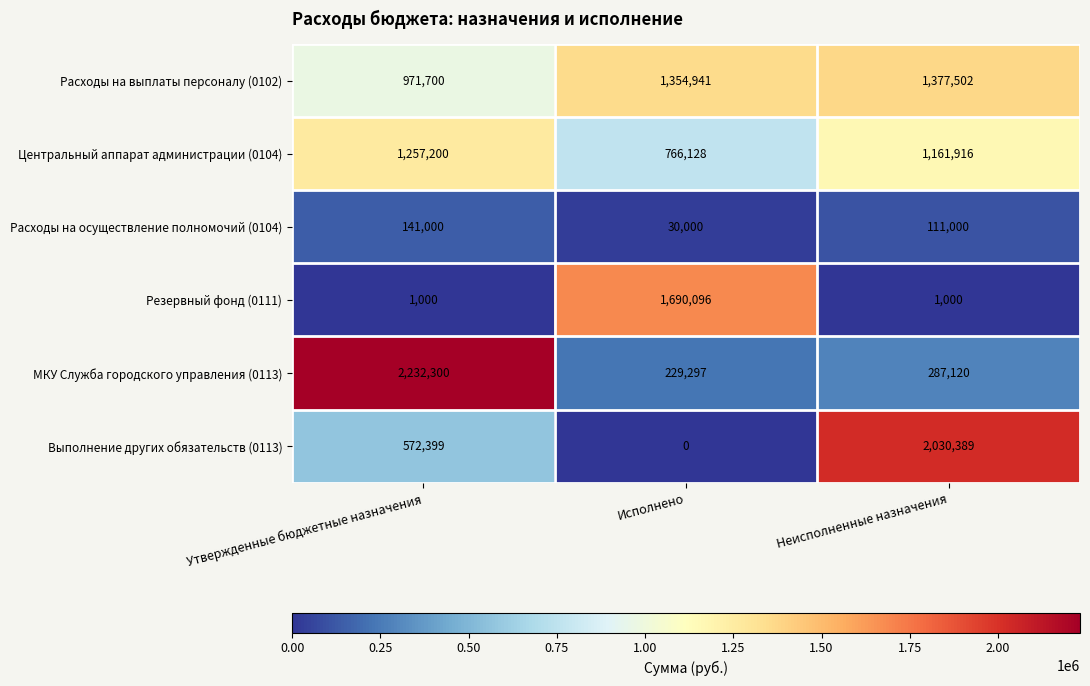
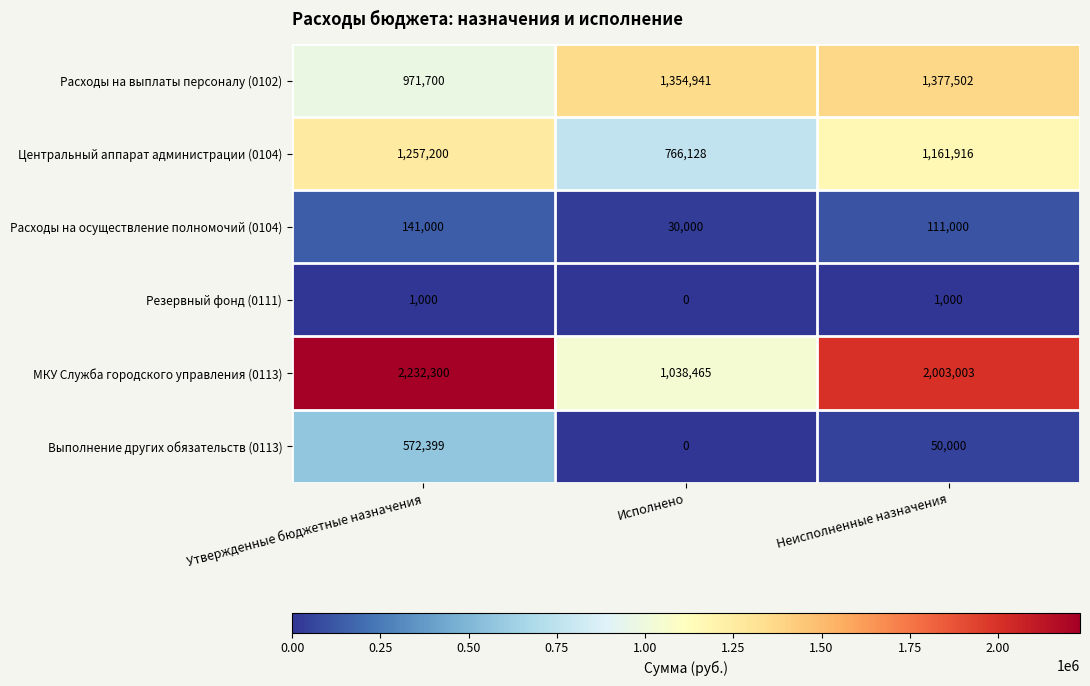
Резервный фонд (0111), Исполнено: 1,690,096 -> 0
МКУ Служба городского управления (0113), Исполнено: 229,297 -> 1,038,465
МКУ Служба городского управления (0113), Неисполненные назначения: 287,120 -> 2,003,003
Выполнение других обязательств (0113), Неисполненные назначения: 2,030,389 -> 50,000
